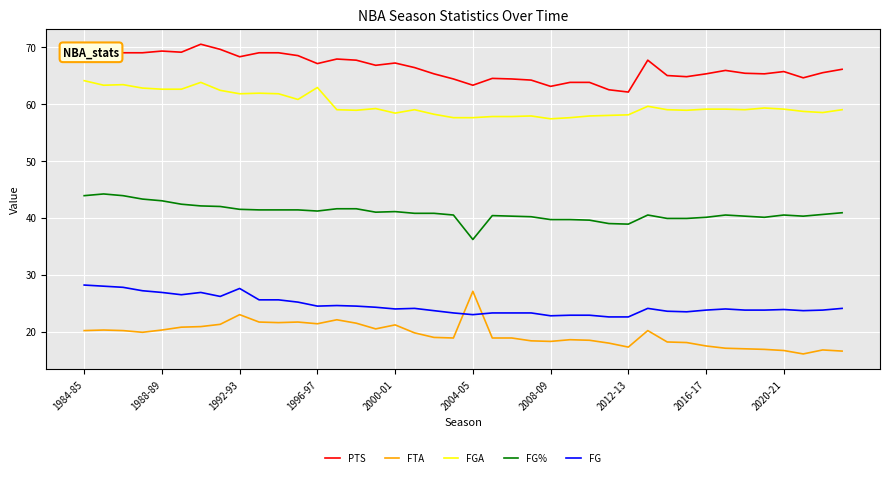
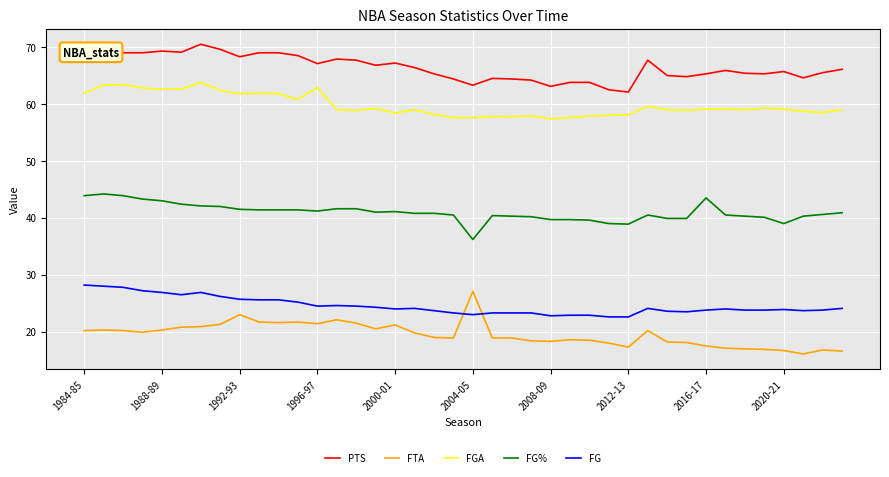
FGA, 1984-85: 64 -> 62
FG, 1992-93: 28 -> 26
FG%, 2016-17: 40 -> 44
FG%, 2020-21: 41 -> 39
